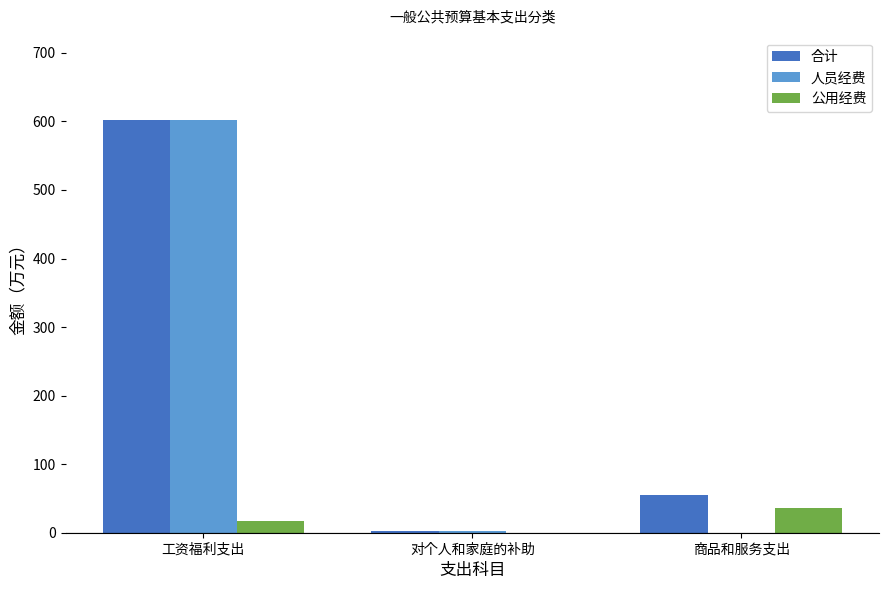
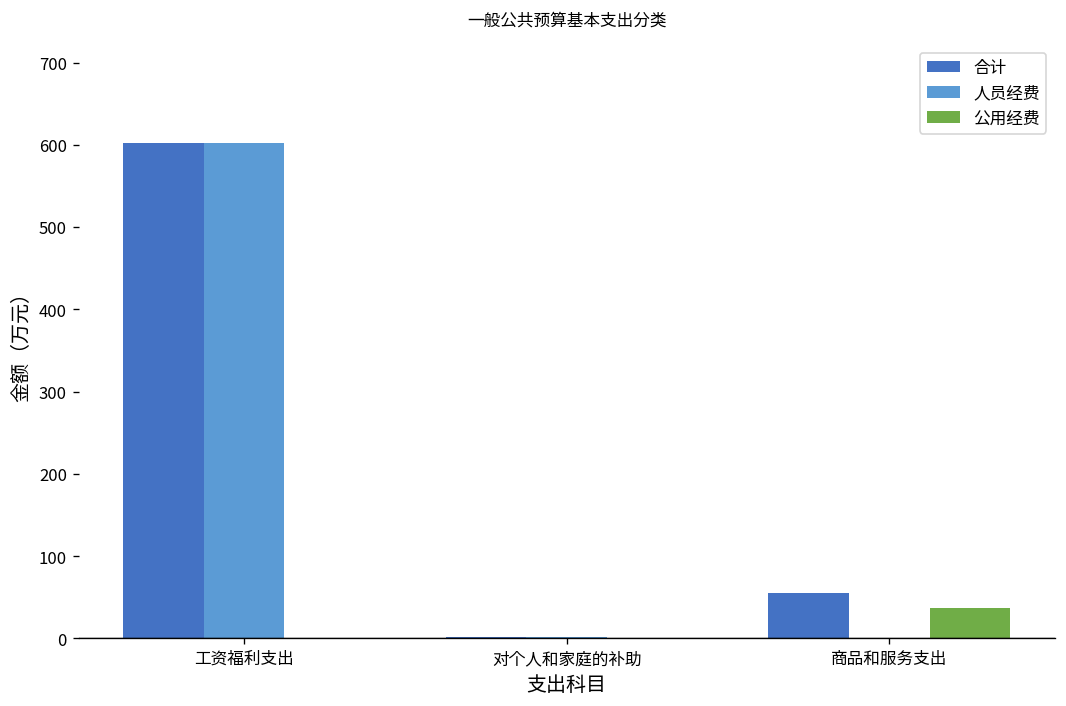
公用经费, 工资福利支出: 20 -> 0
